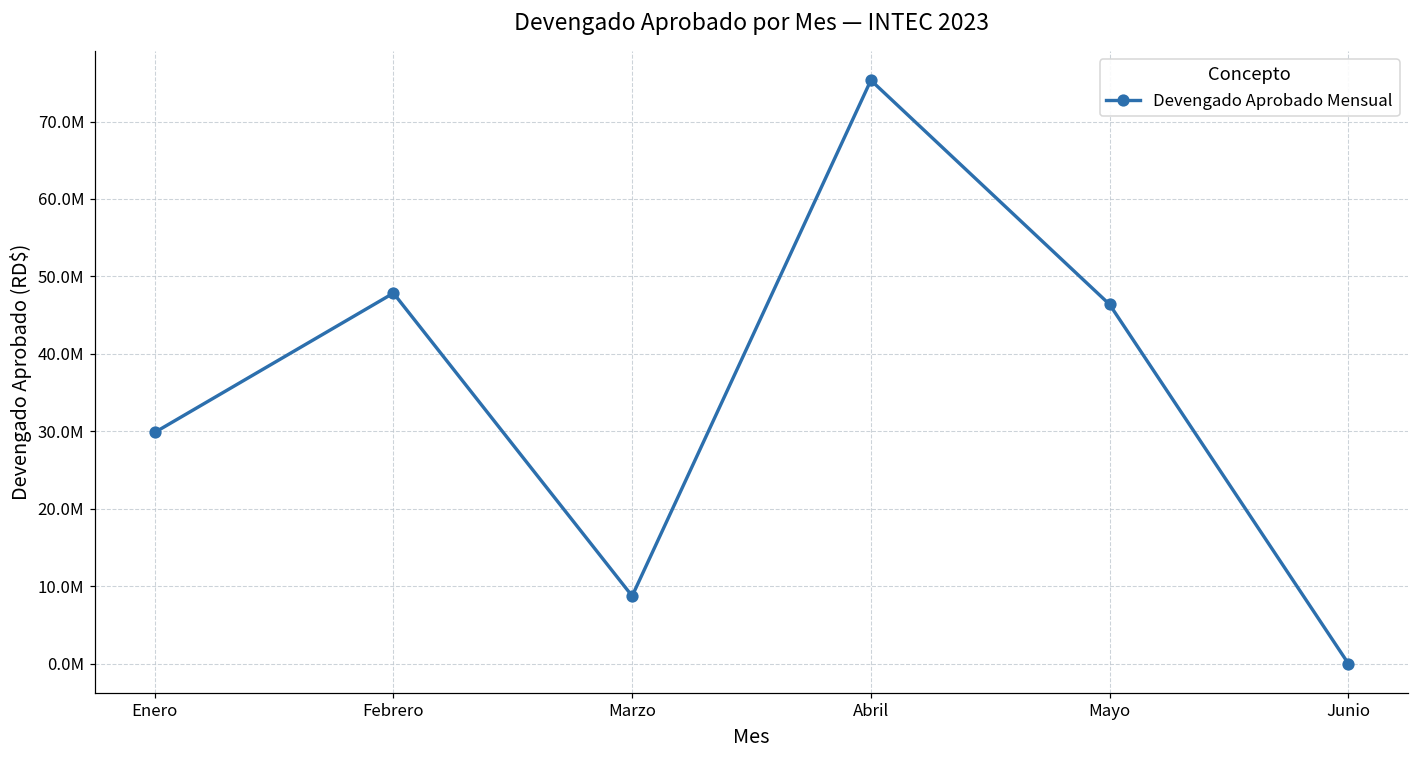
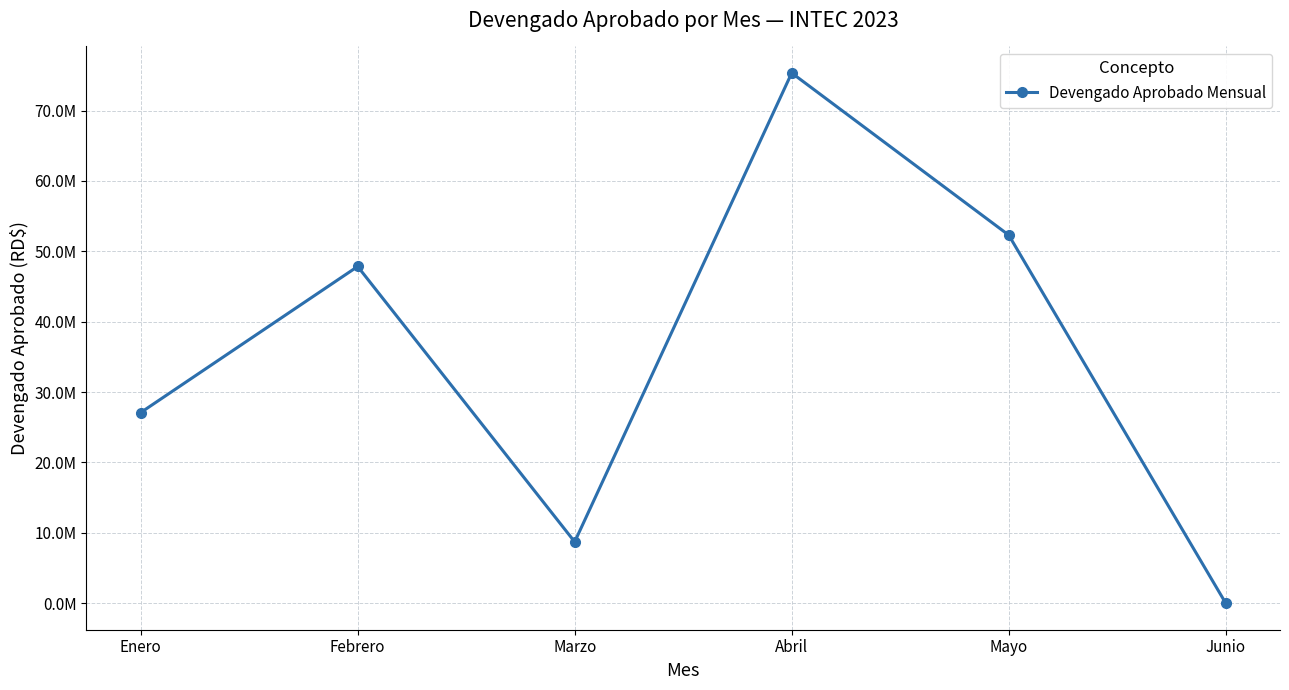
Enero: 30000000 -> 27000000
Mayo: 46000000 -> 52000000
